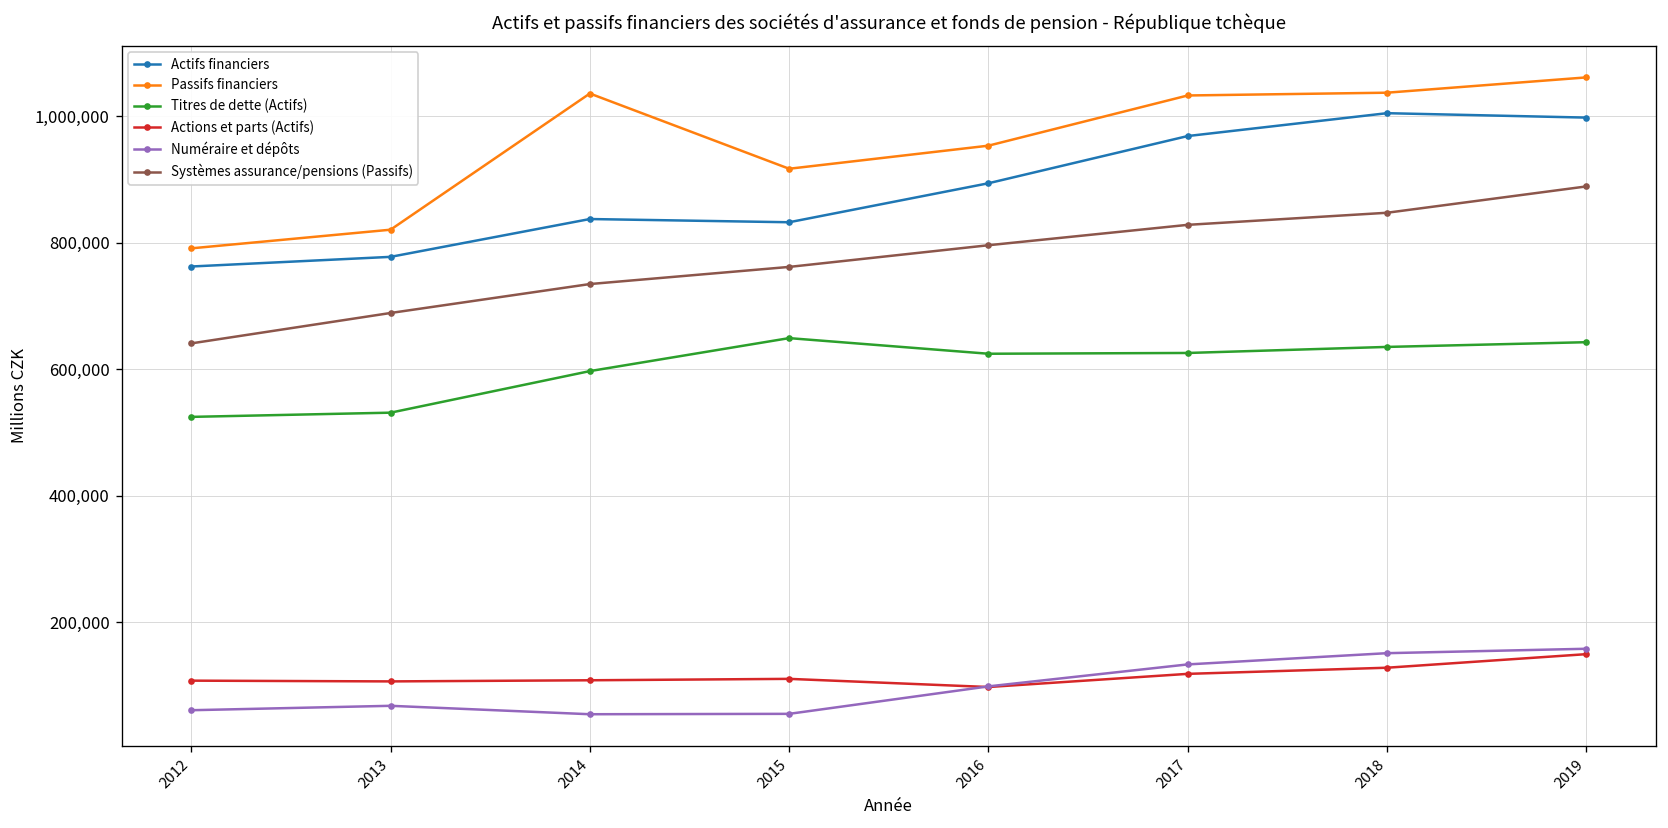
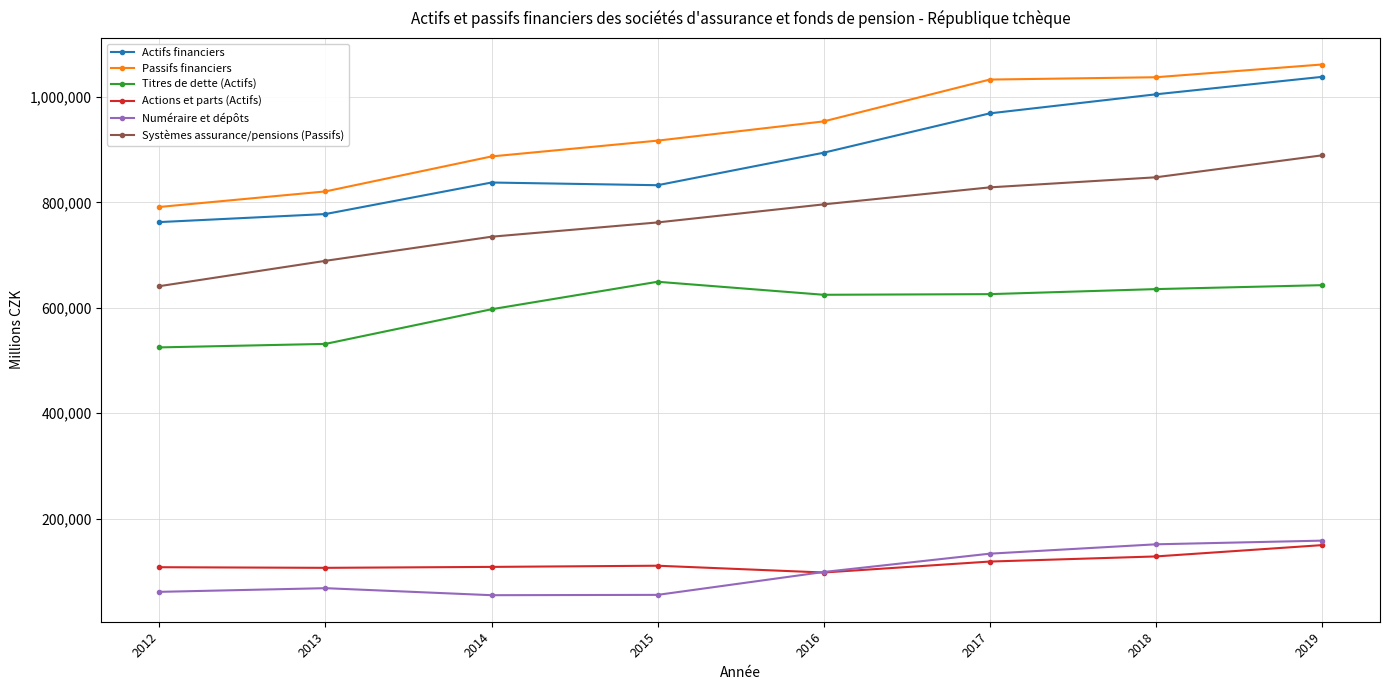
Passifs financiers, 2014: 1,040,000 -> 890,000
Actifs financiers, 2019: 1,000,000 -> 1,040,000
